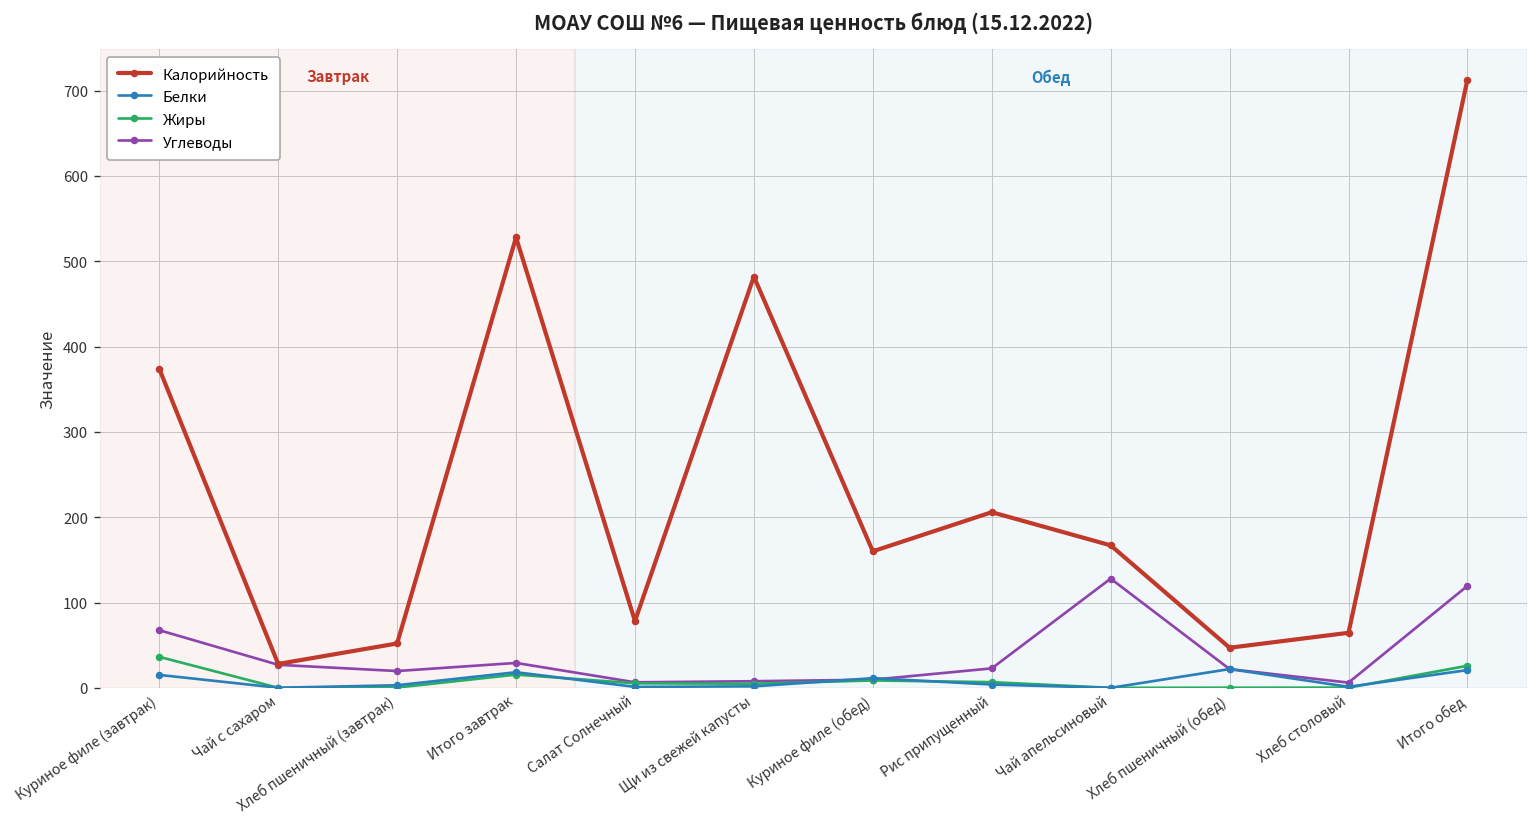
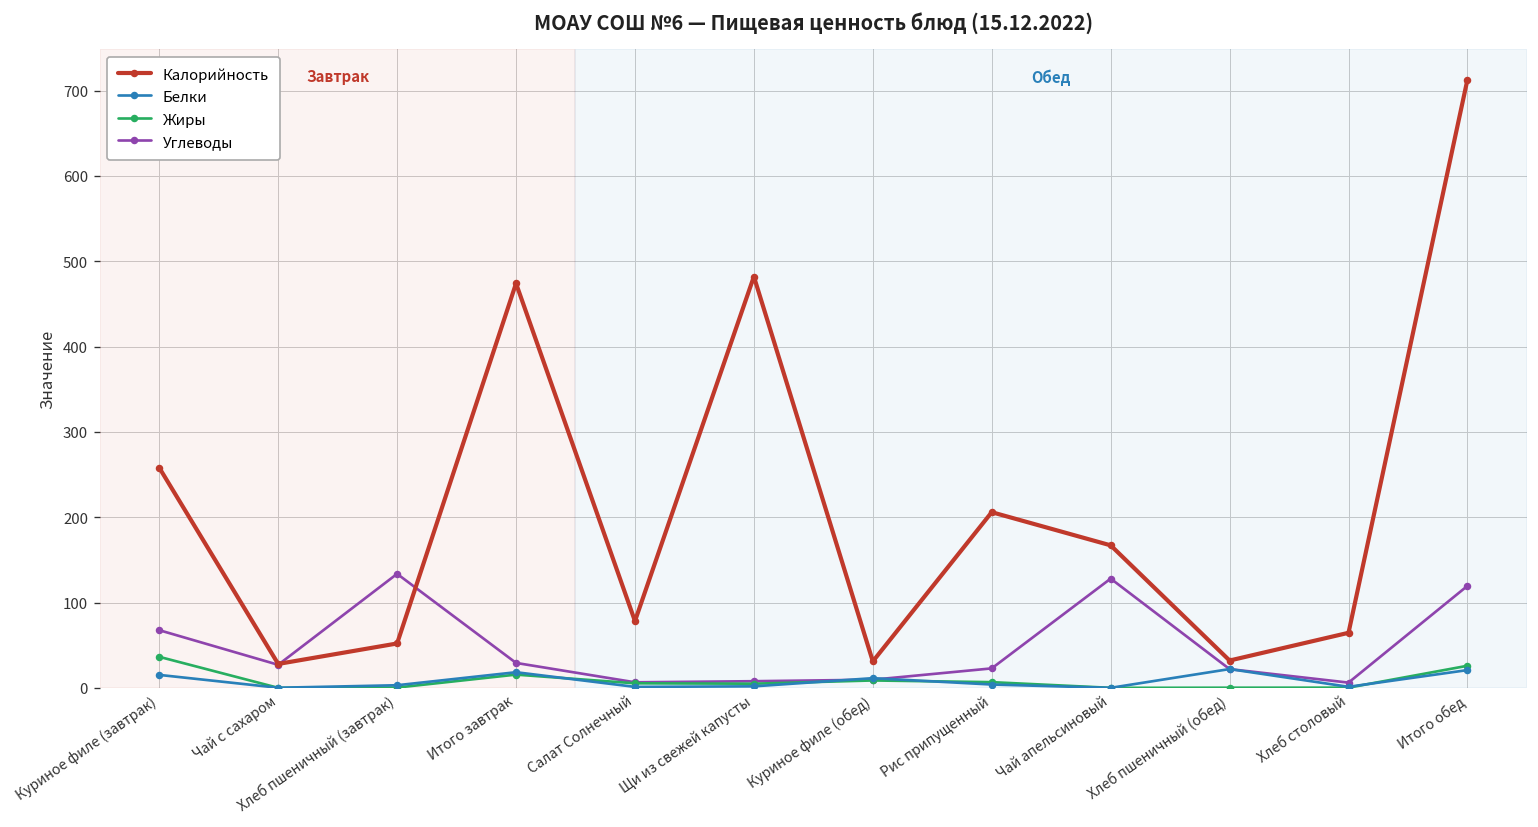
Калорийность, Куриное филе (завтрак): 370 -> 260
Углеводы, Хлеб пшеничный (завтрак): 20 -> 130
Калорийность, Итого завтрак: 530 -> 470
Калорийность, Куриное филе (обед): 160 -> 30
Калорийность, Хлеб пшеничный (обед): 50 -> 30
